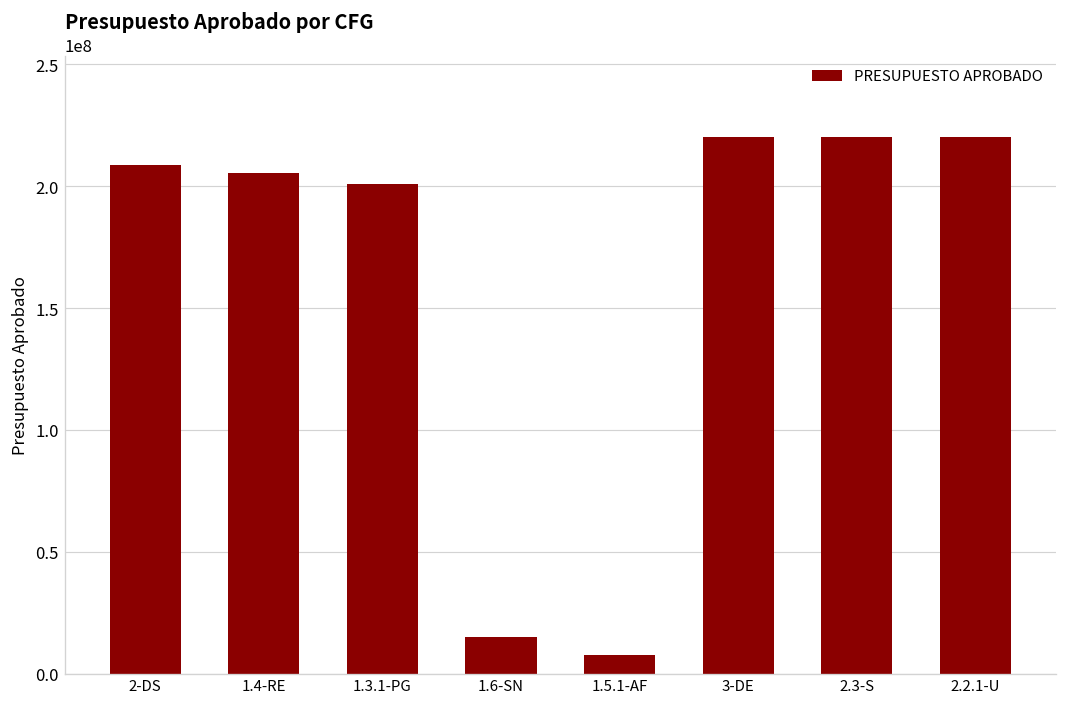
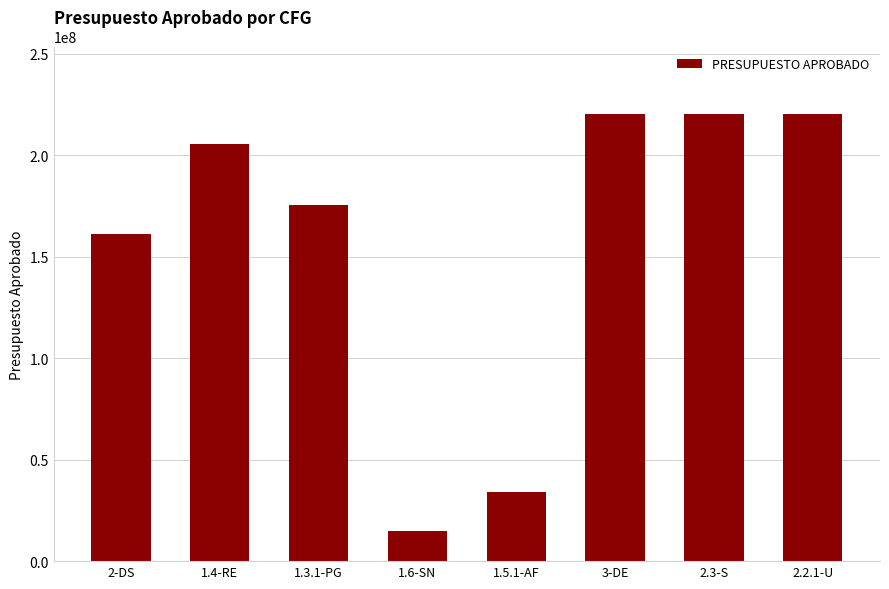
2-DS: 209000000 -> 161000000
1.3.1-PG: 201000000 -> 176000000
1.5.1-AF: 7000000 -> 34000000
